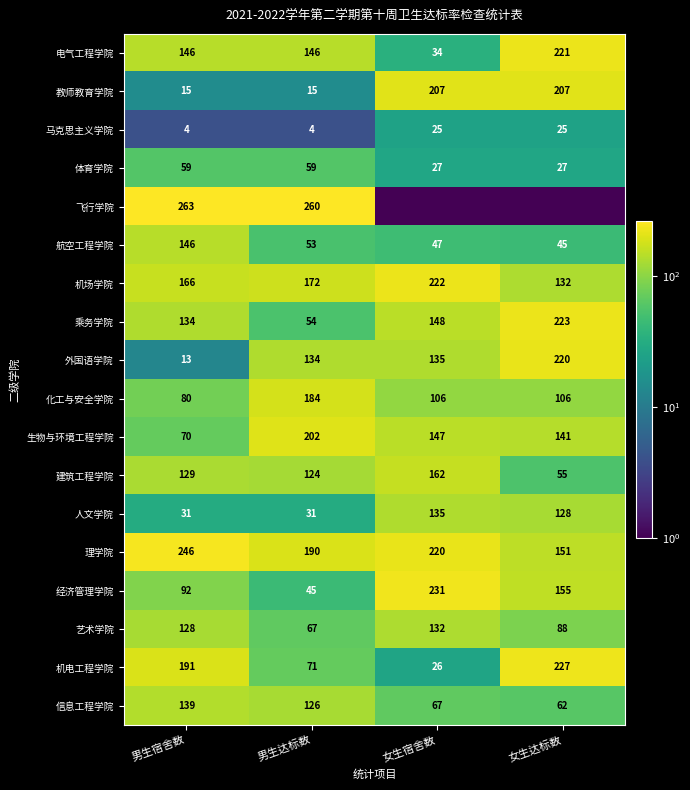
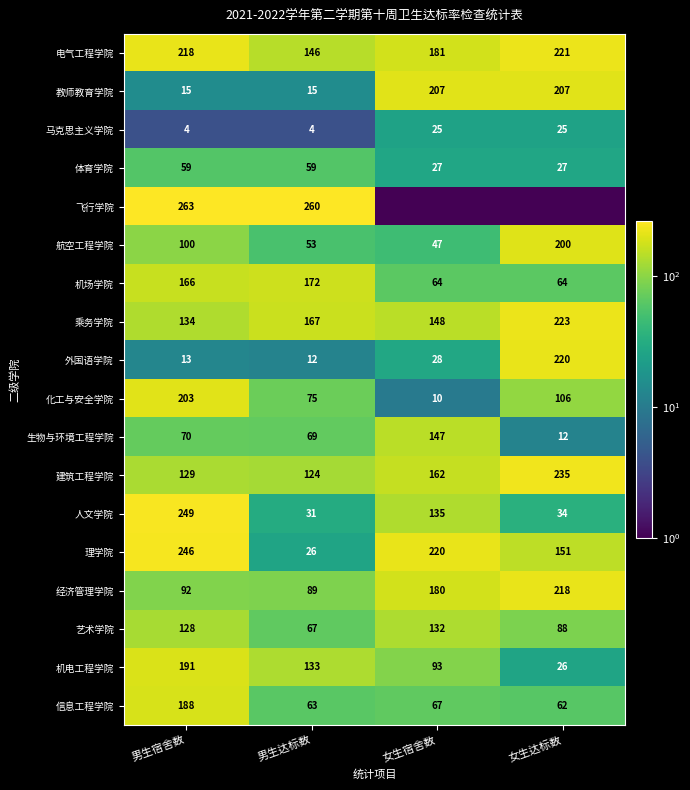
电气工程学院, 男生宿舍数: 146 -> 218
电气工程学院, 女生宿舍数: 34 -> 181
航空工程学院, 男生宿舍数: 146 -> 100
航空工程学院, 女生达标数: 45 -> 200
机场学院, 女生宿舍数: 222 -> 64
机场学院, 女生达标数: 132 -> 64
乘务学院, 男生达标数: 54 -> 167
外国语学院, 男生达标数: 134 -> 12
外国语学院, 女生宿舍数: 135 -> 28
化工与安全学院, 男生宿舍数: 80 -> 203
化工与安全学院, 男生达标数: 184 -> 75
化工与安全学院, 女生宿舍数: 106 -> 10
生物与环境工程学院, 男生达标数: 202 -> 69
生物与环境工程学院, 女生达标数: 141 -> 12
建筑工程学院, 女生达标数: 55 -> 235
人文学院, 男生宿舍数: 31 -> 249
人文学院, 女生达标数: 128 -> 34
理学院, 男生达标数: 190 -> 26
经济管理学院, 男生达标数: 45 -> 89
经济管理学院, 女生宿舍数: 231 -> 180
经济管理学院, 女生达标数: 155 -> 218
机电工程学院, 男生达标数: 71 -> 133
机电工程学院, 女生宿舍数: 26 -> 93
机电工程学院, 女生达标数: 227 -> 26
信息工程学院, 男生宿舍数: 139 -> 188
信息工程学院, 男生达标数: 126 -> 63
